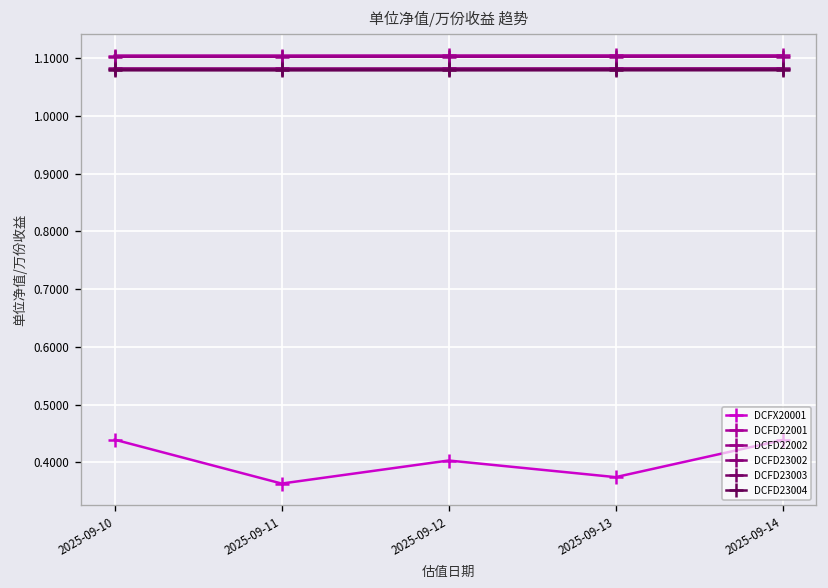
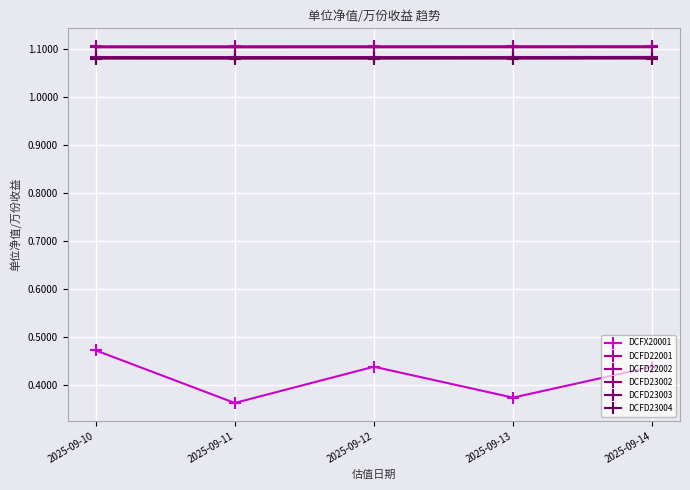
DCFX20001, 2025-09-10: 0.44 -> 0.47
DCFX20001, 2025-09-12: 0.40 -> 0.44
